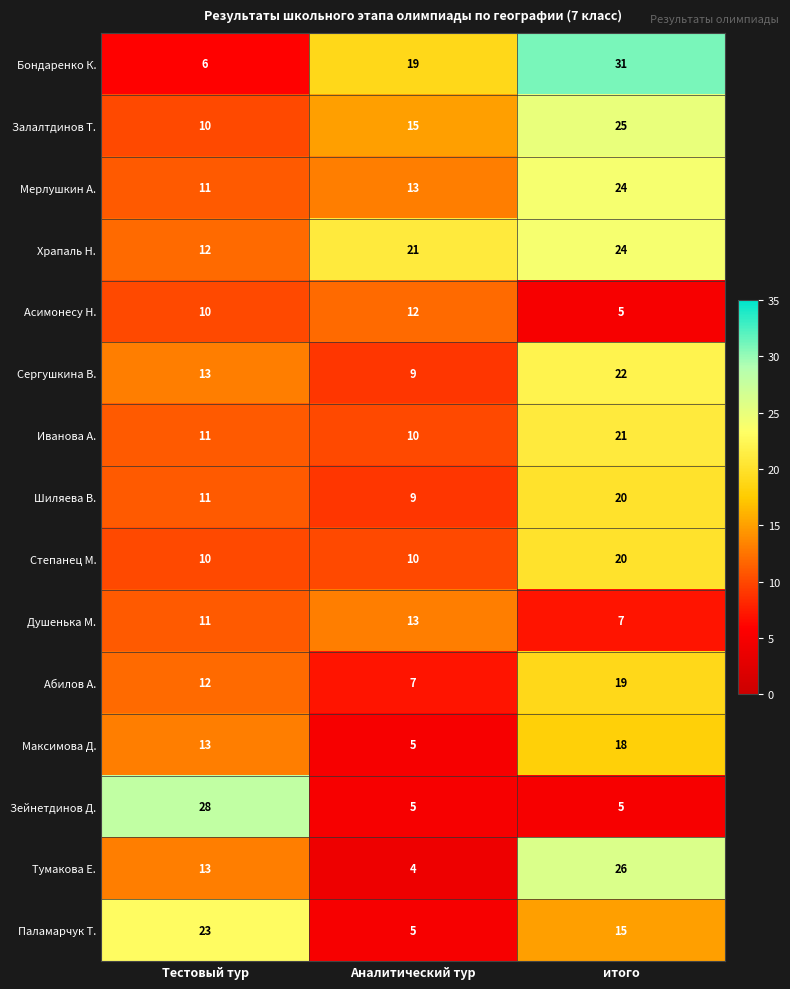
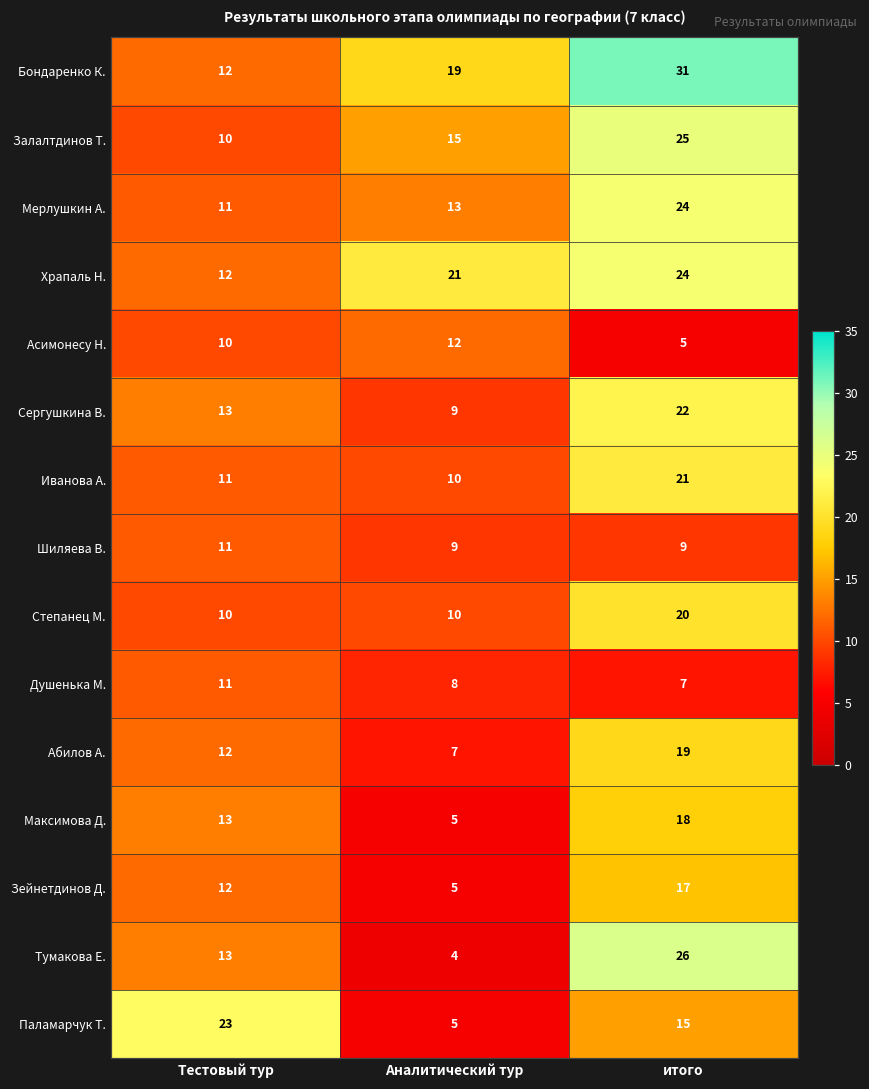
Бондаренко К., Тестовый тур: 6 -> 12
Шиляева В., итого: 20 -> 9
Душенька М., Аналитический тур: 13 -> 8
Зейнетдинов Д., Тестовый тур: 28 -> 12
Зейнетдинов Д., итого: 5 -> 17
